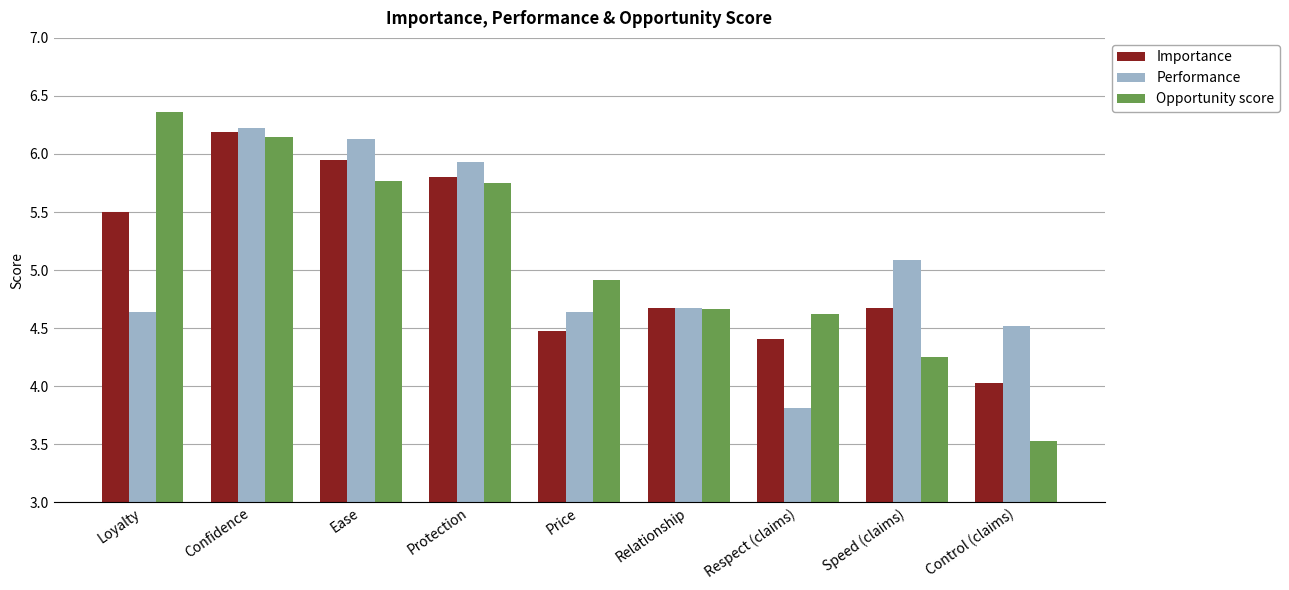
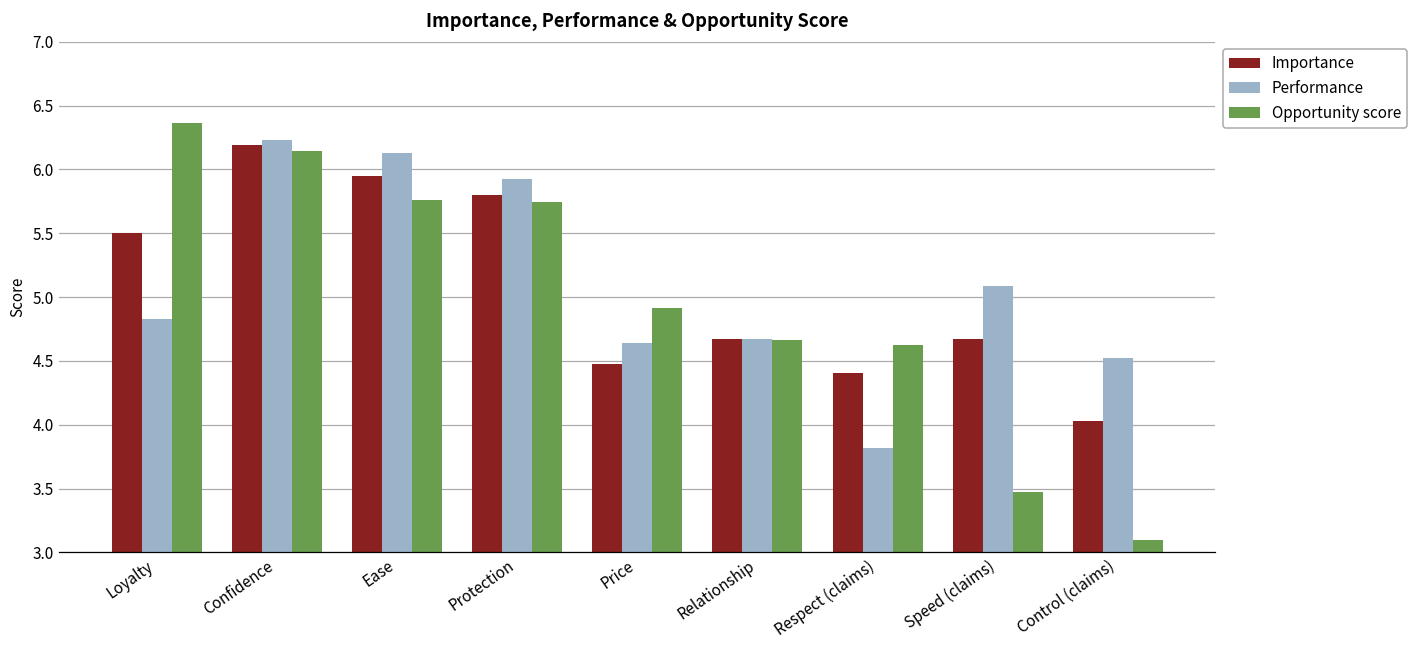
Performance, Loyalty: 4.63 -> 4.83
Opportunity score, Speed (claims): 4.25 -> 3.47
Opportunity score, Control (claims): 3.53 -> 3.09
